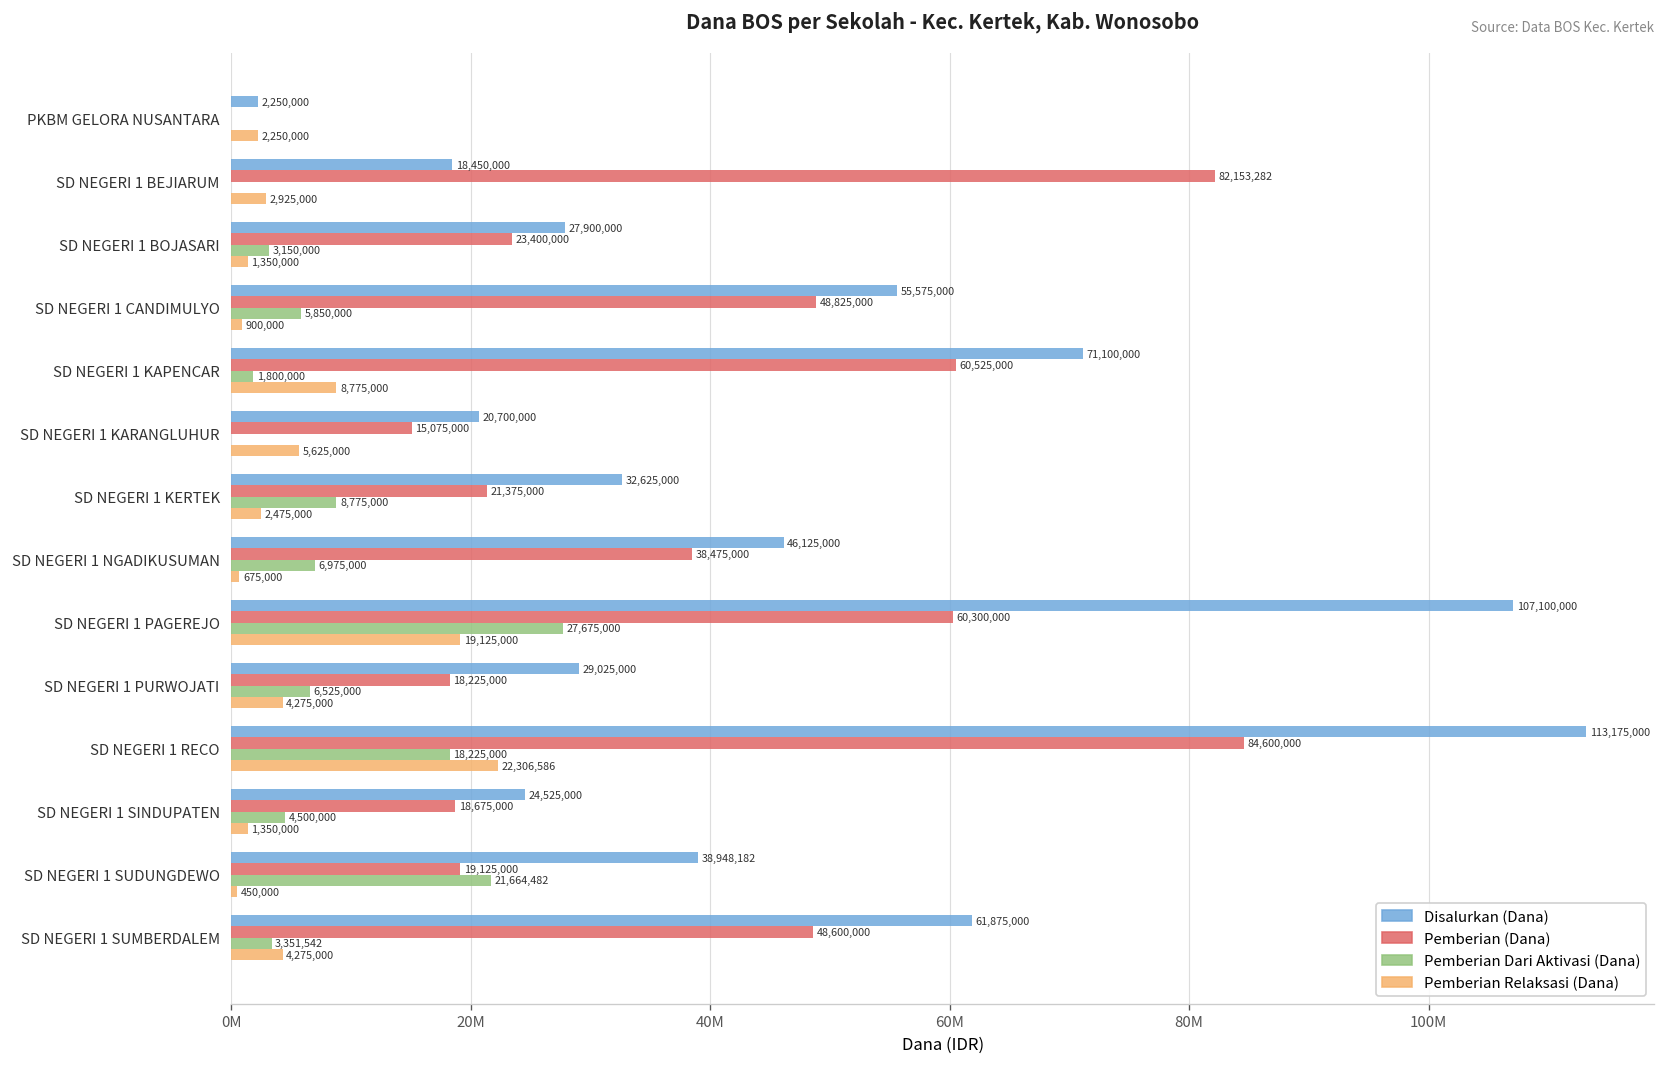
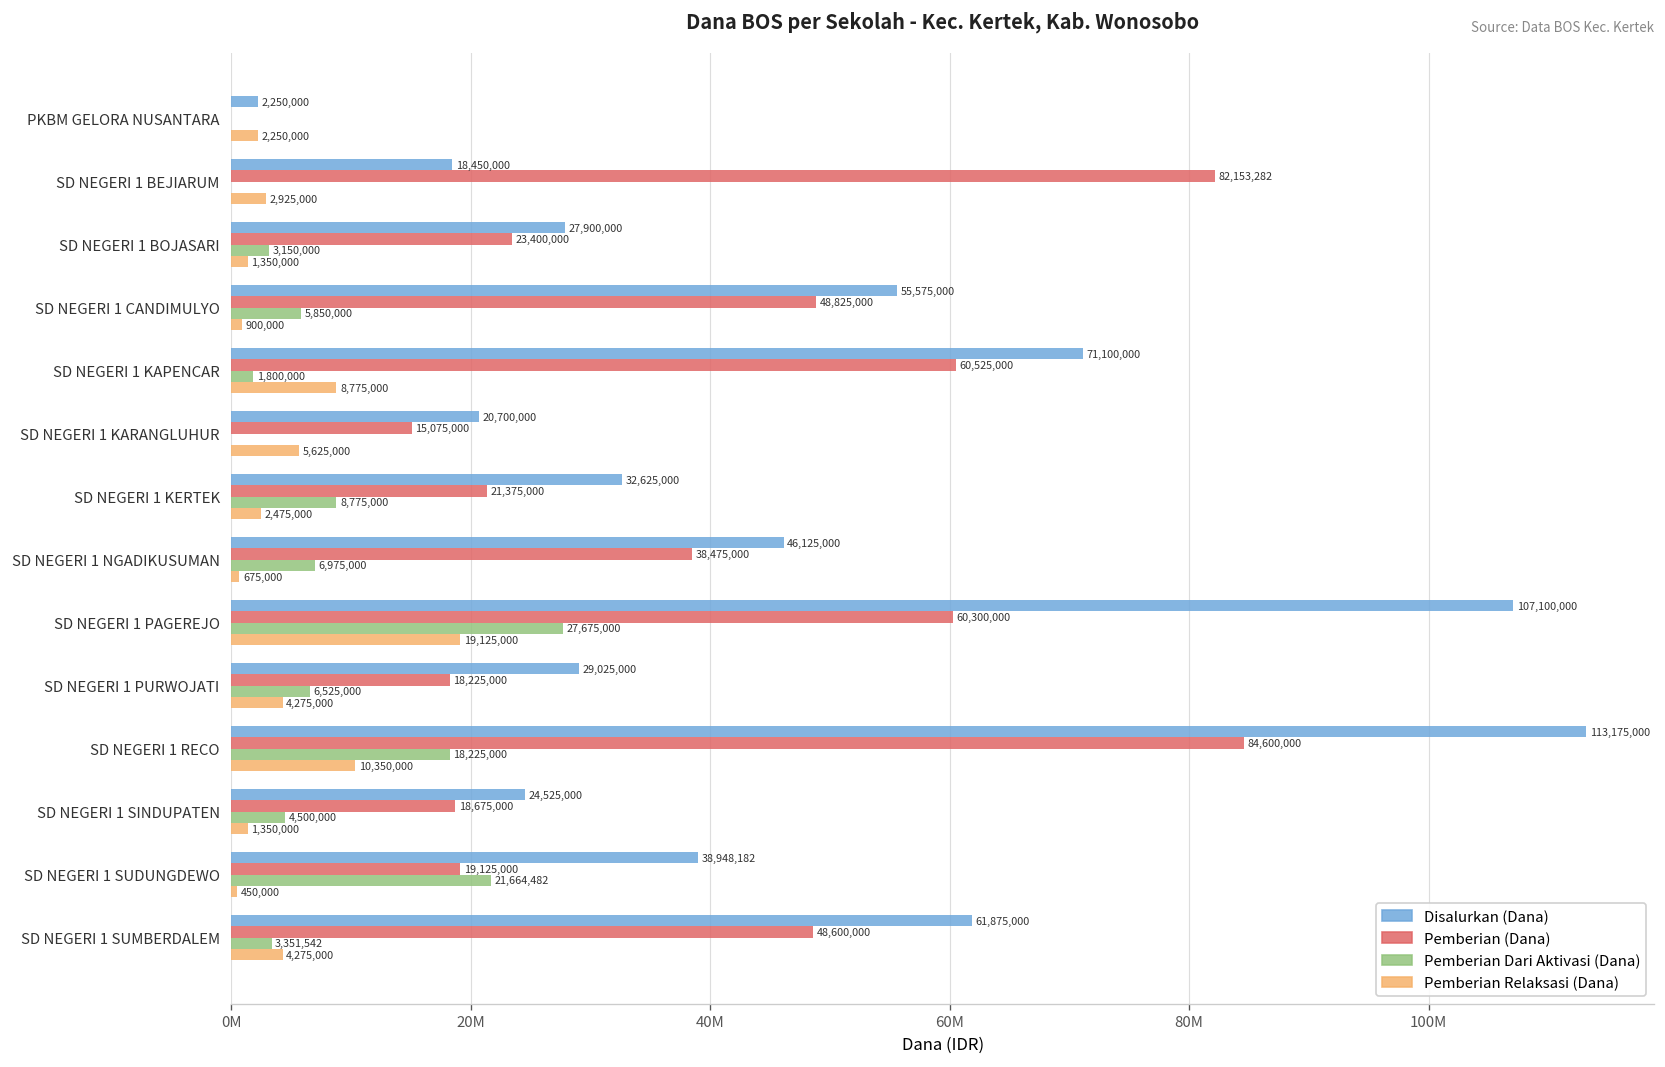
Pemberian Relaksasi (Dana), SD NEGERI 1 RECO: 22,306,586 -> 10,350,000
